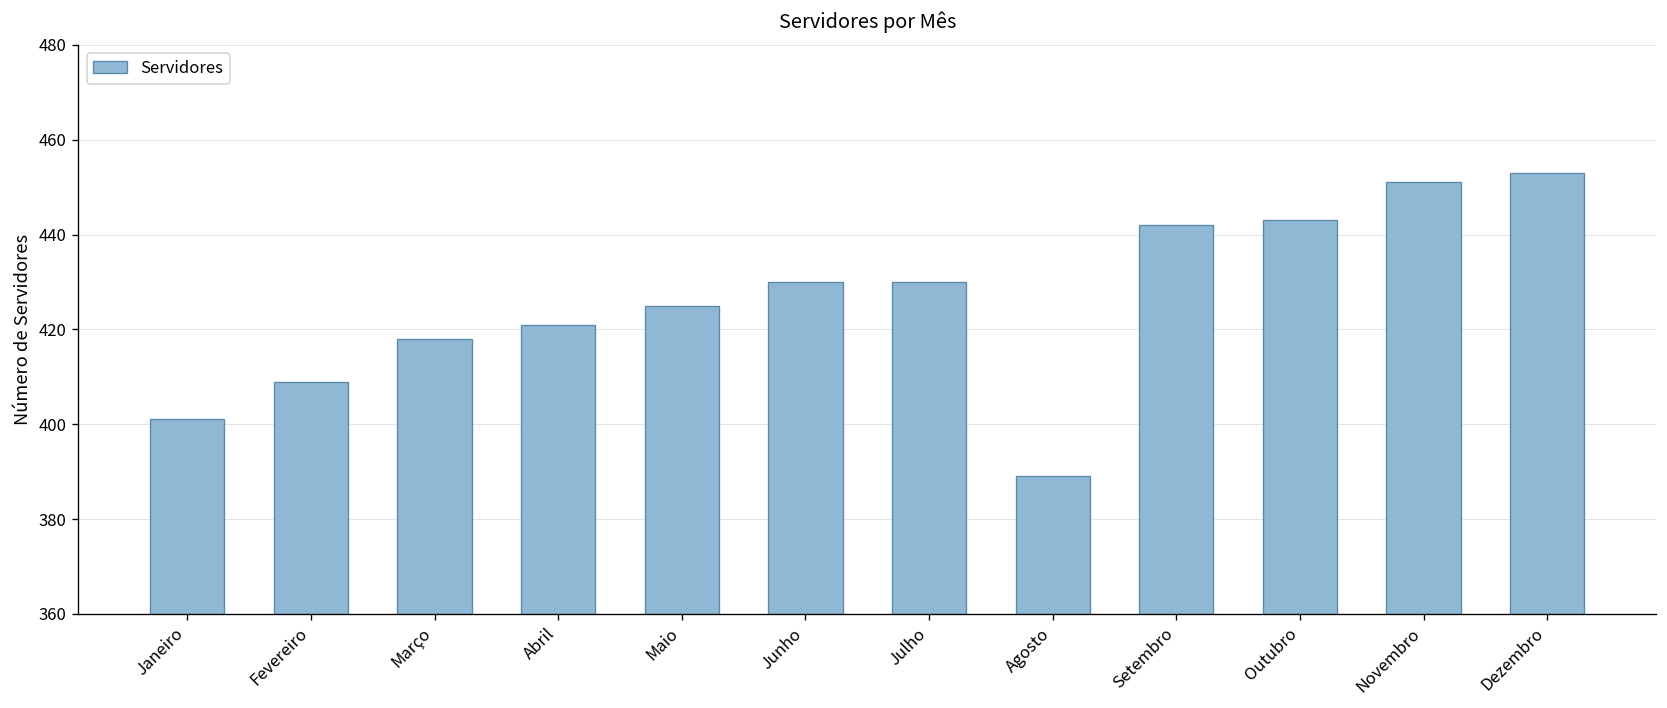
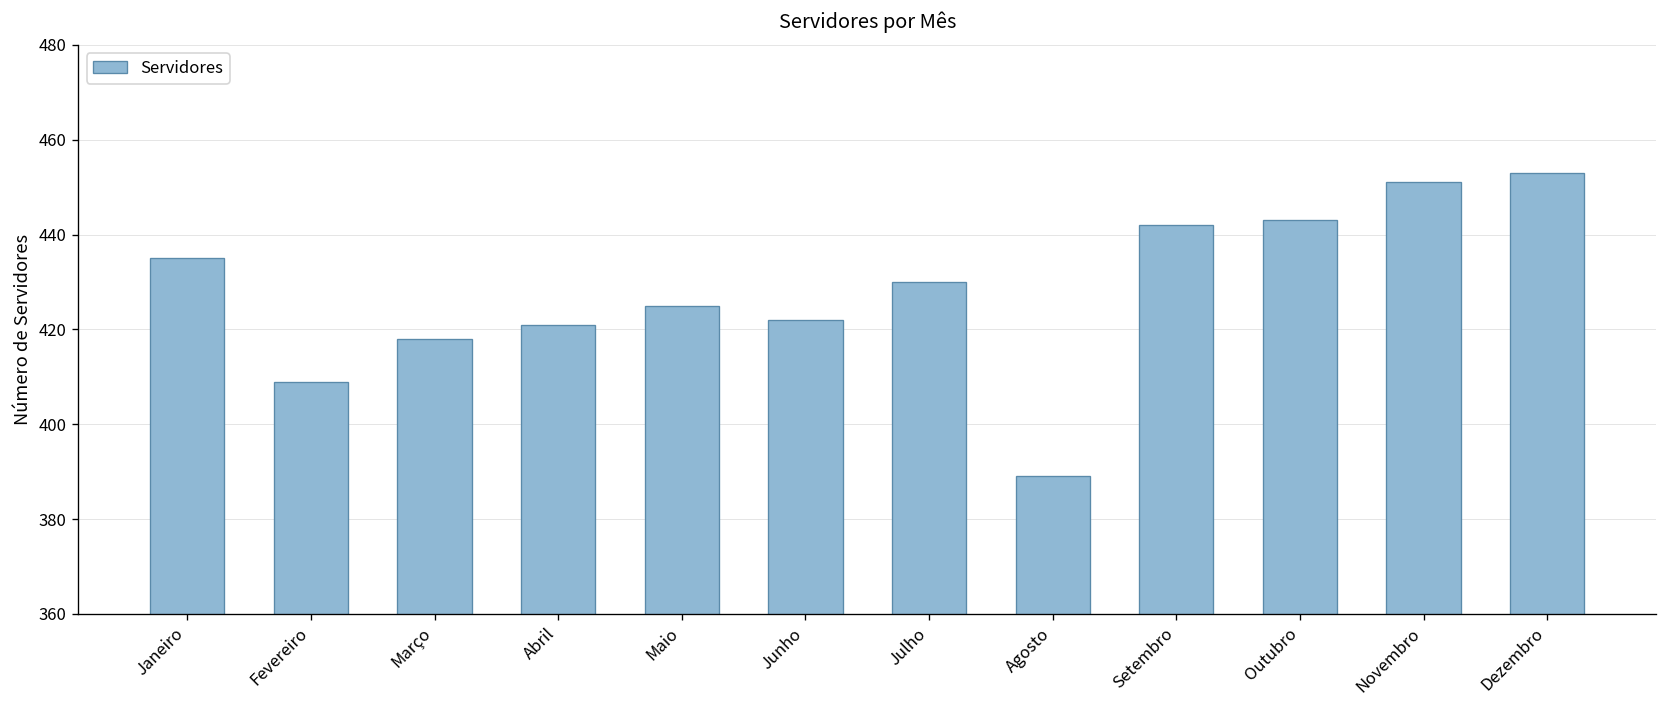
Janeiro: 401 -> 435
Junho: 430 -> 422
